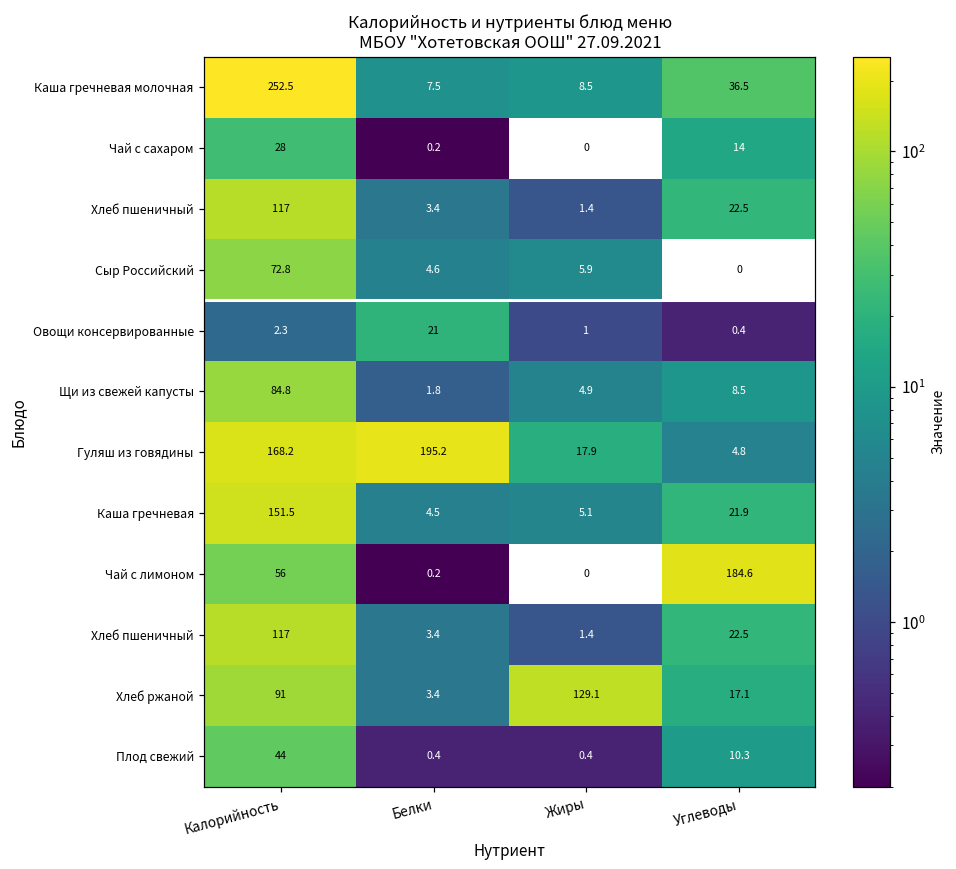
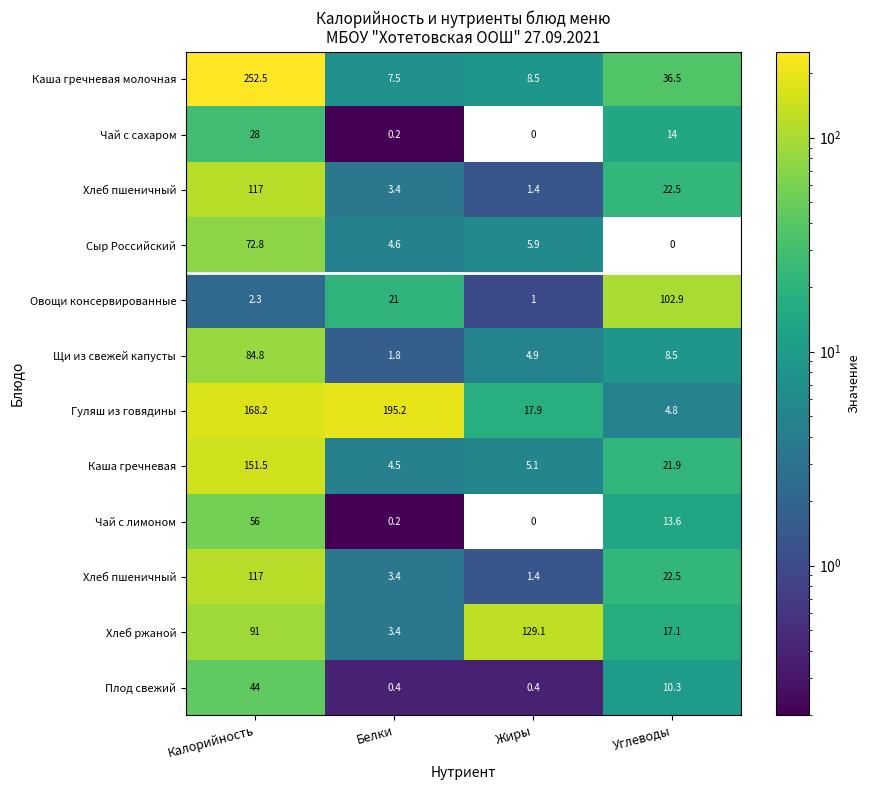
Овощи консервированные, Углеводы: 0.4 -> 102.9
Чай с лимоном, Углеводы: 184.6 -> 13.6
